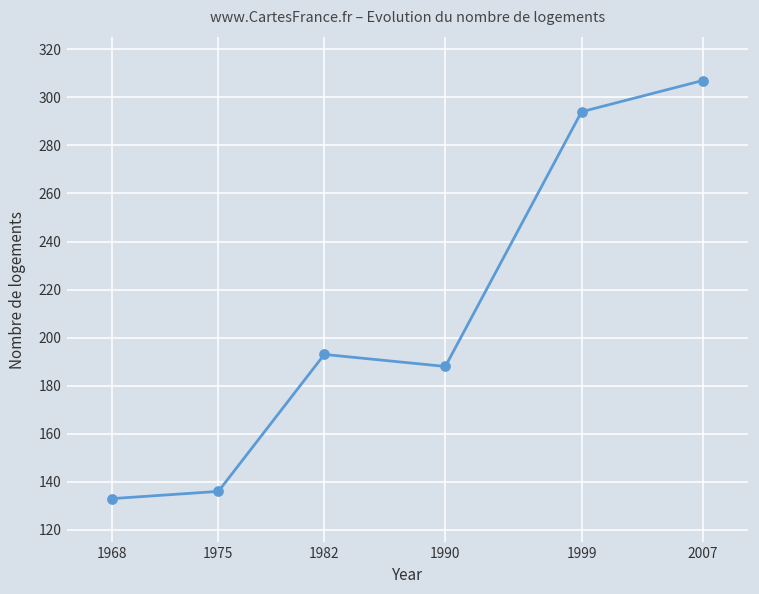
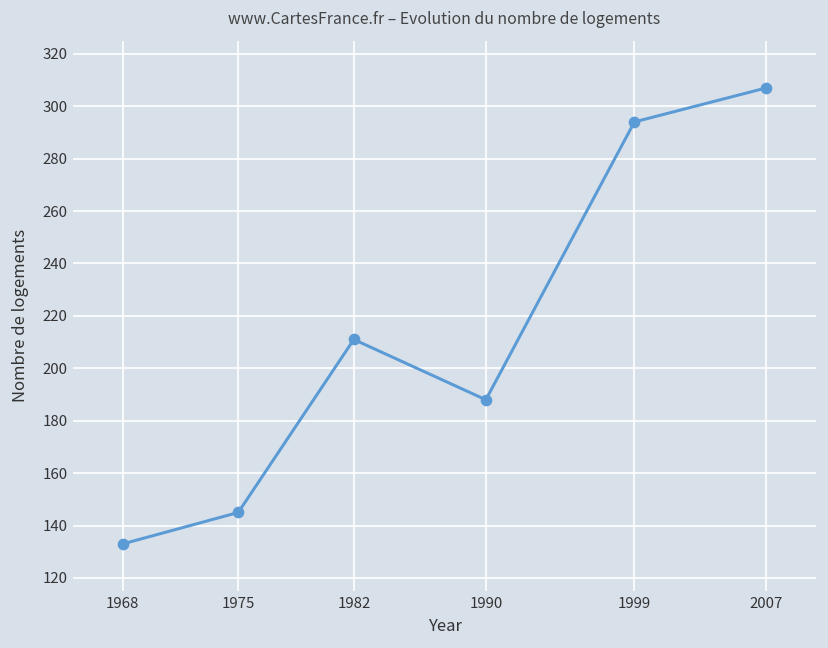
1975: 136 -> 145
1982: 193 -> 211
